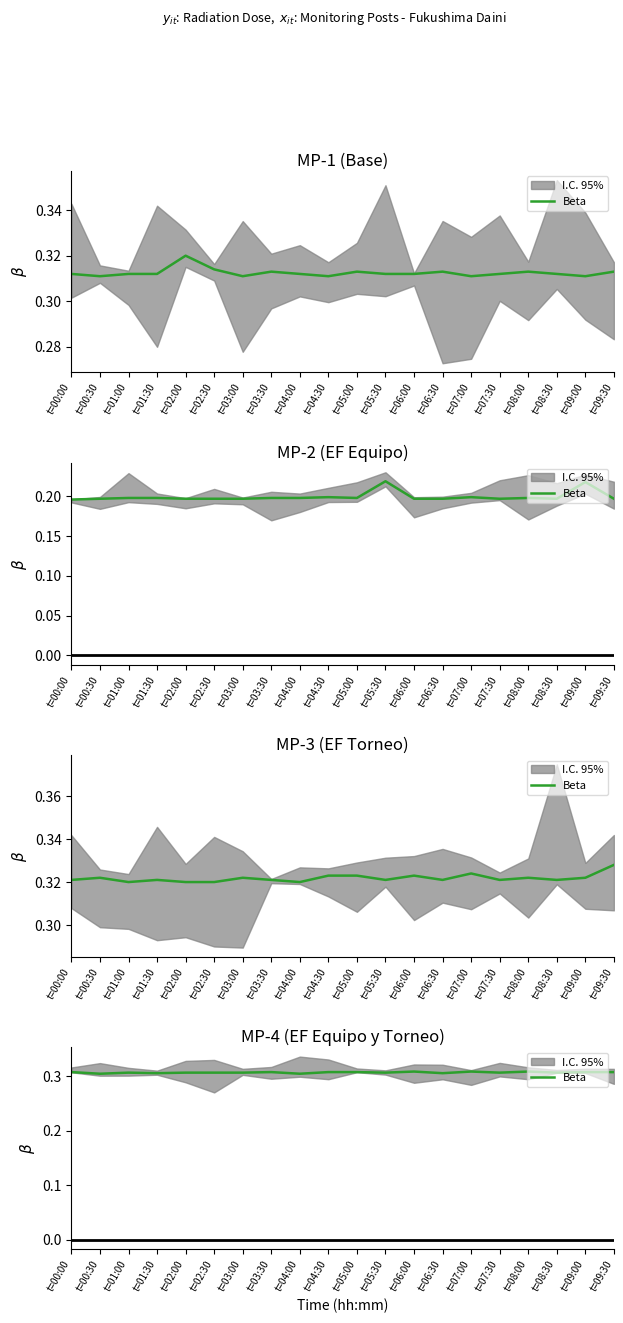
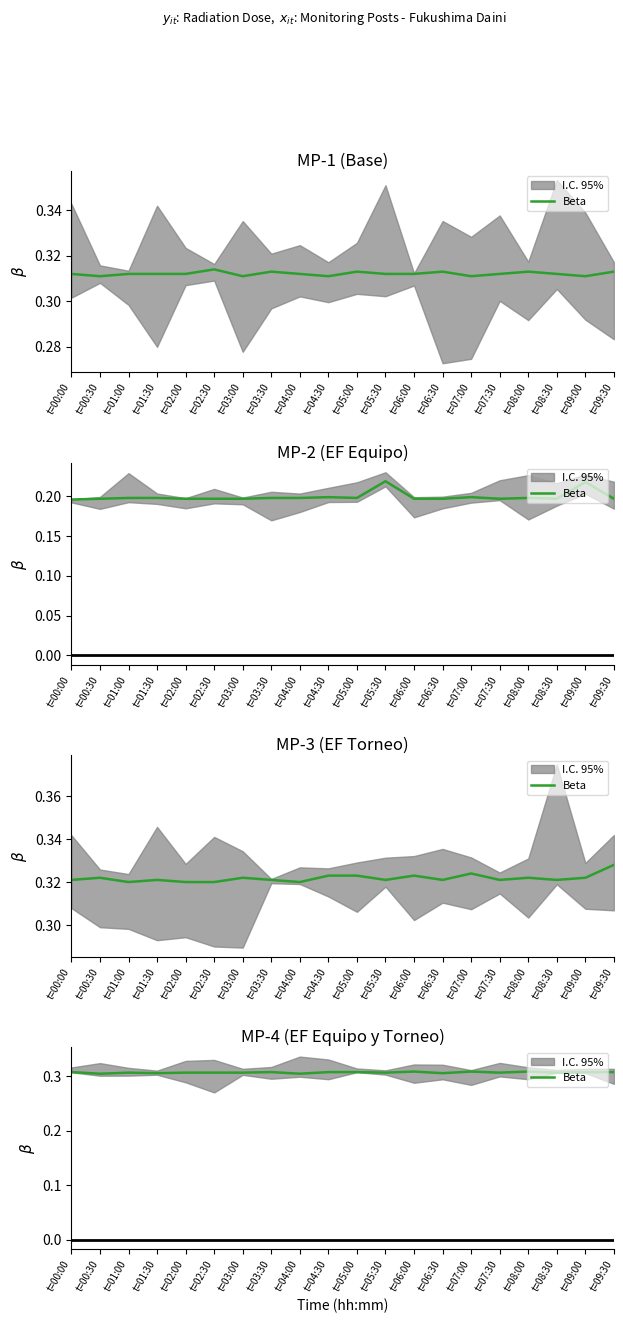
MP-1 (Base), Beta, t=02:00: 0.320 -> 0.312
